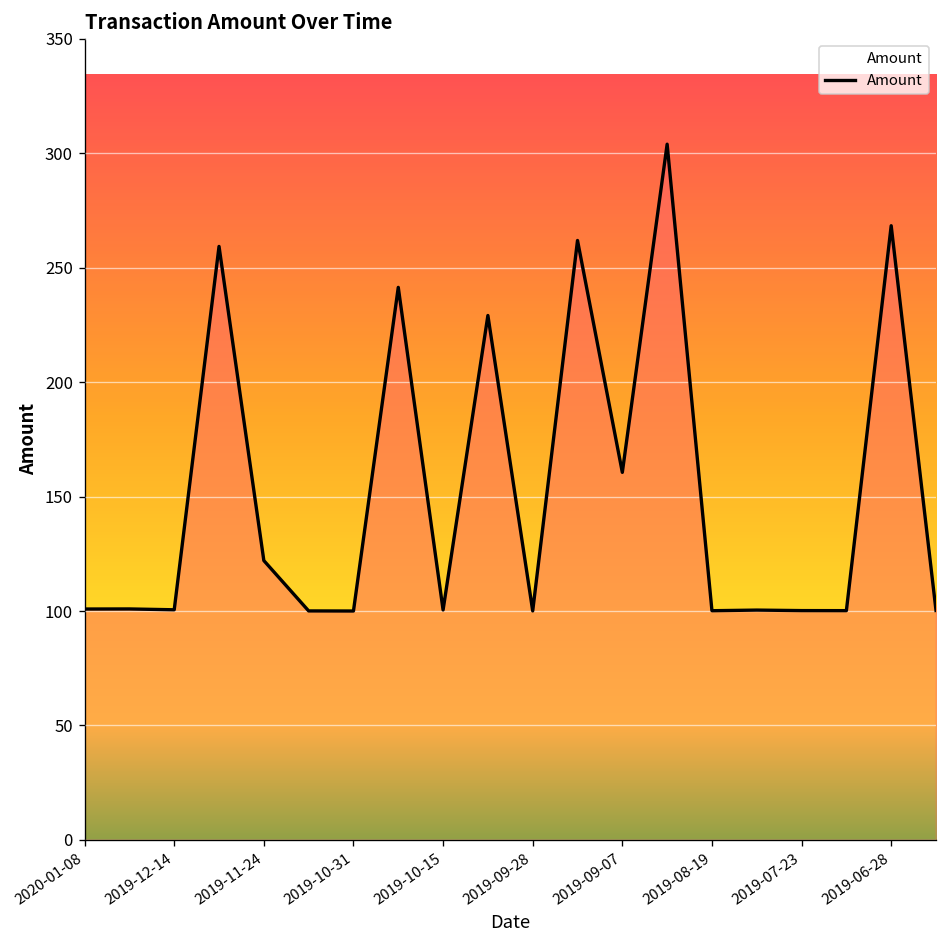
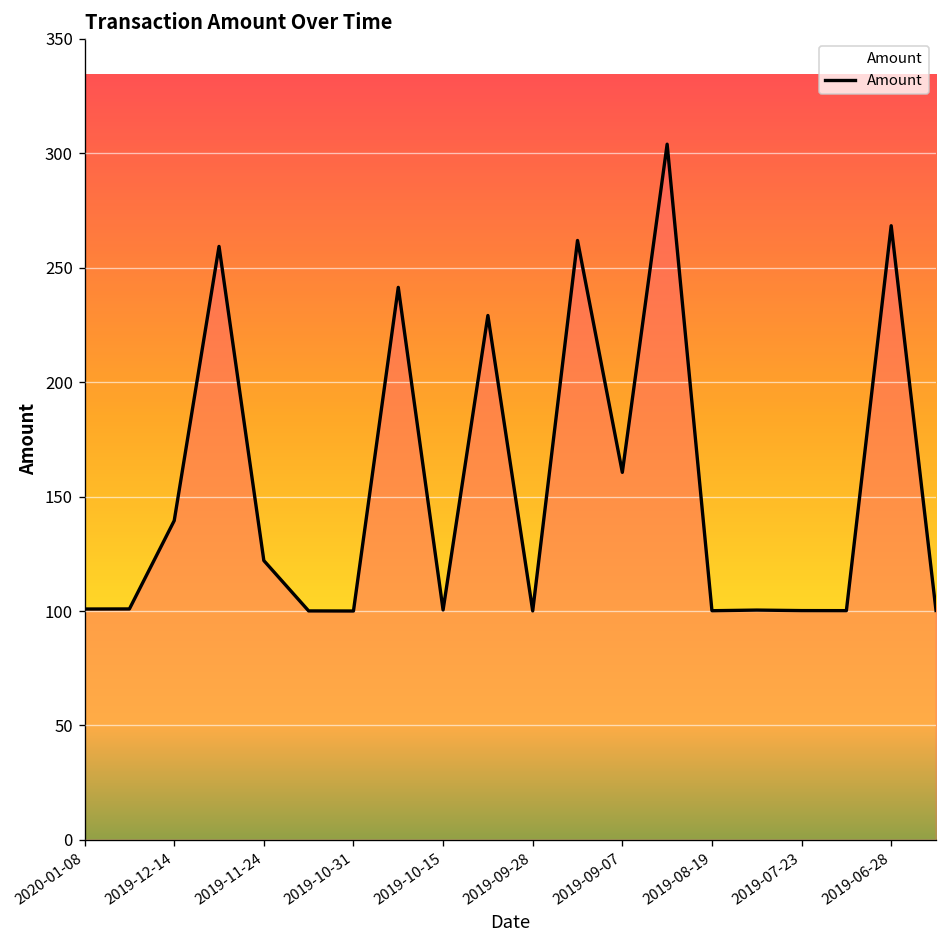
2019-12-14: 101 -> 139
